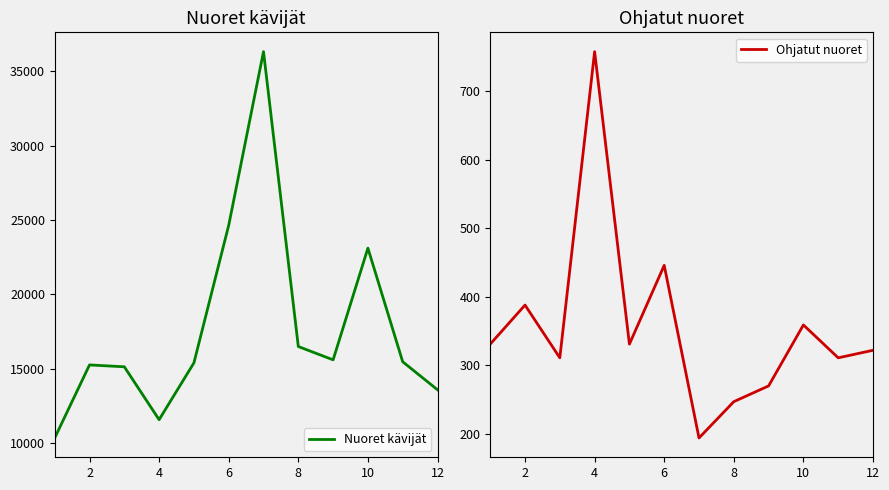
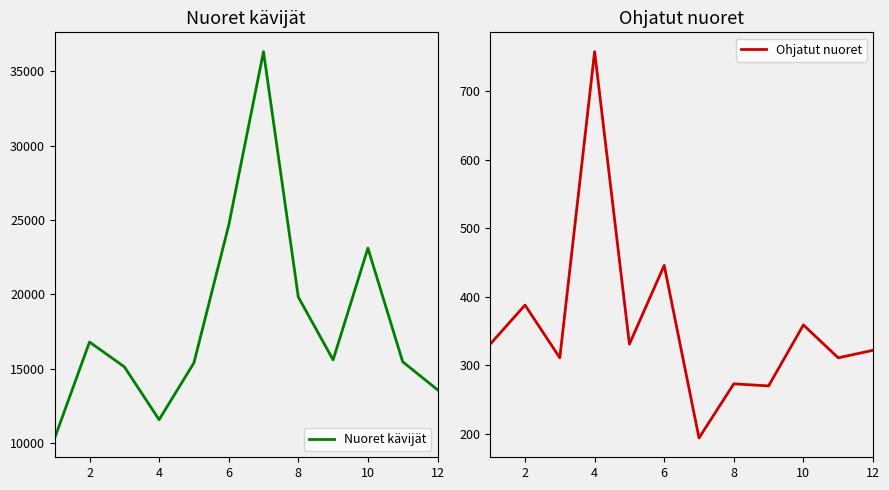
Nuoret kävijät, 2: 15300 -> 16800
Nuoret kävijät, 8: 16500 -> 19800
Ohjatut nuoret, 8: 250 -> 270
